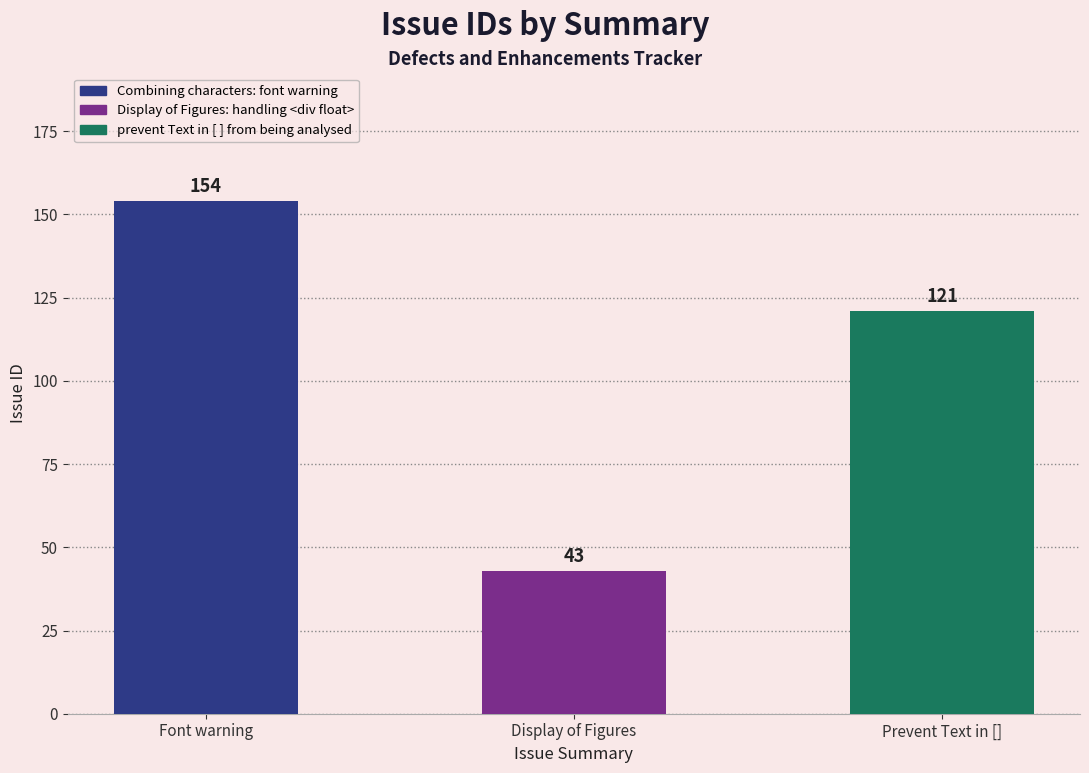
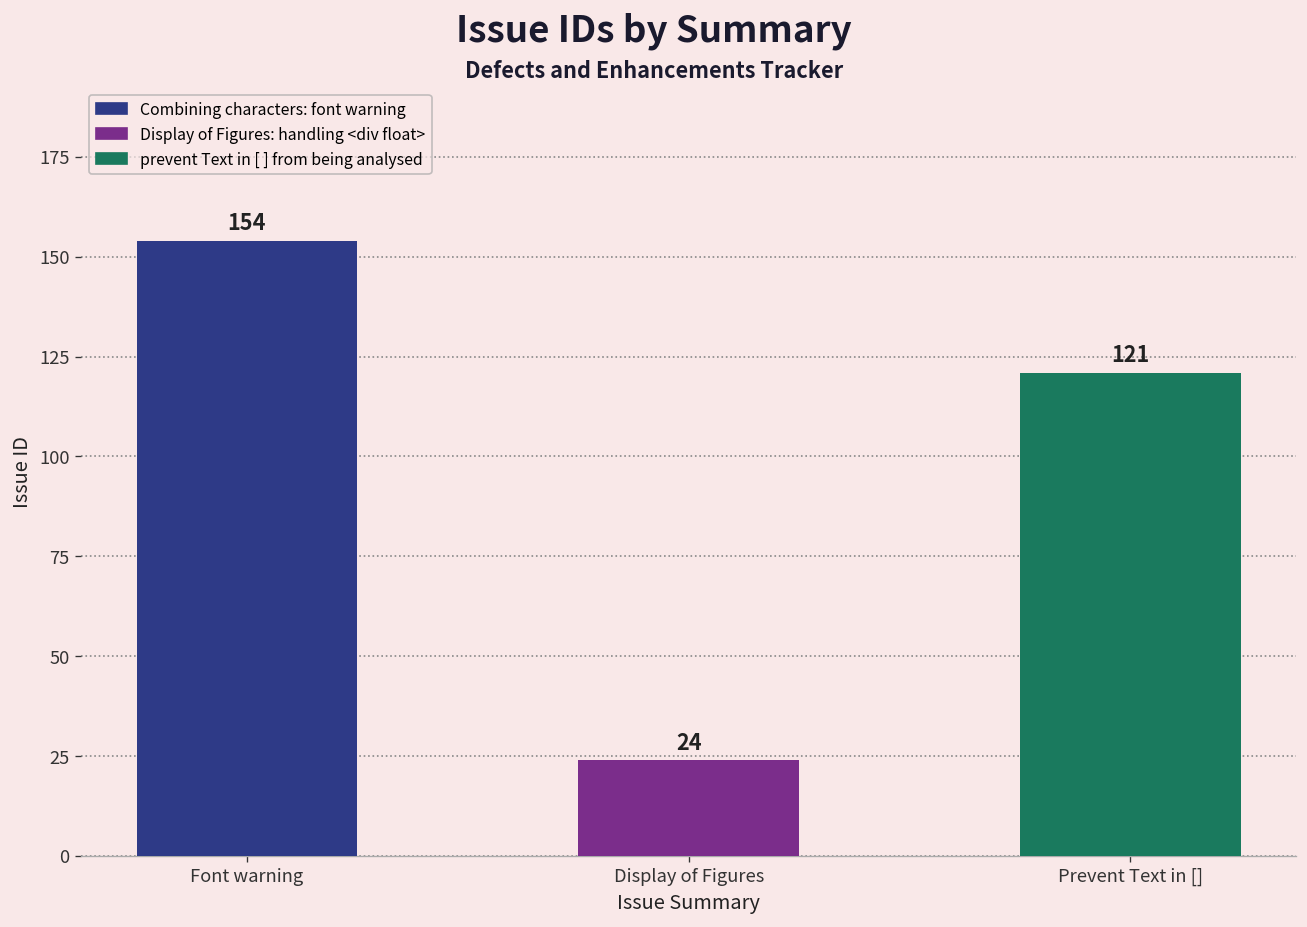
Display of Figures: 43 -> 24
